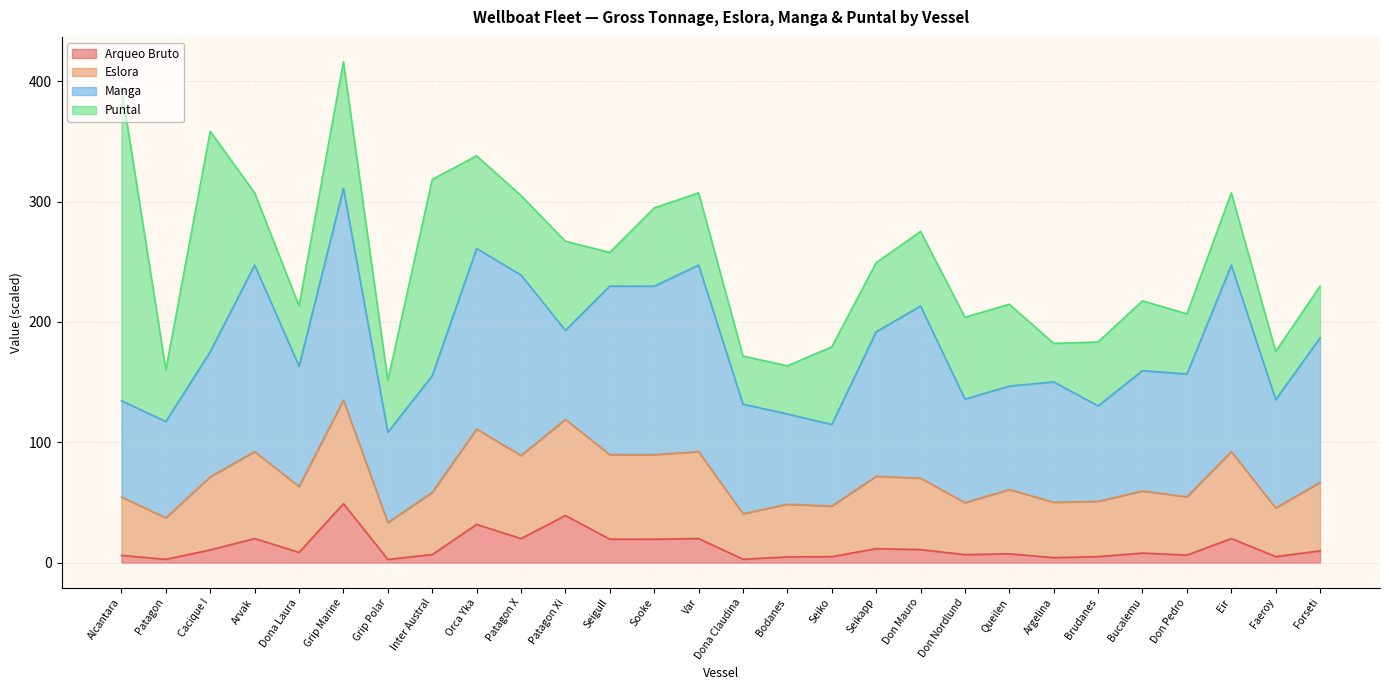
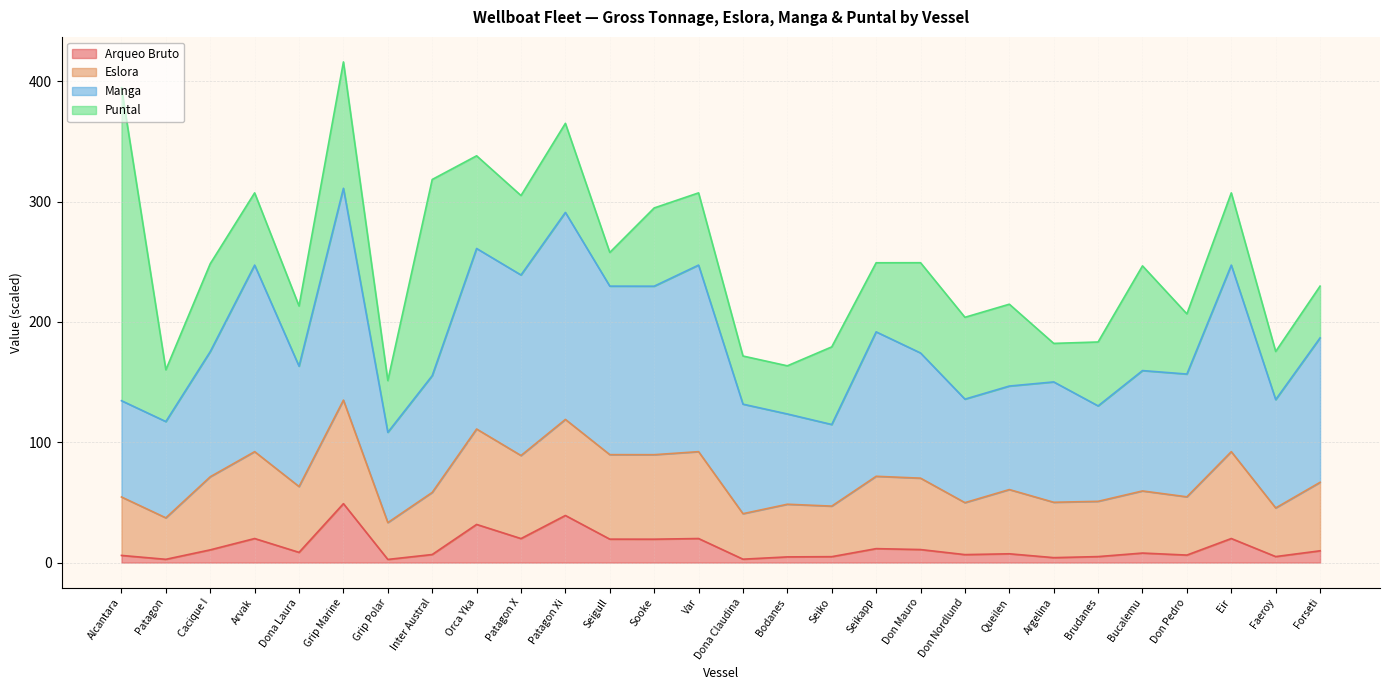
Puntal, Cacique I: 183 -> 73
Manga, Patagon Xi: 74 -> 172
Manga, Don Mauro: 143 -> 104
Puntal, Don Mauro: 62 -> 75
Puntal, Bucalemu: 58 -> 87
